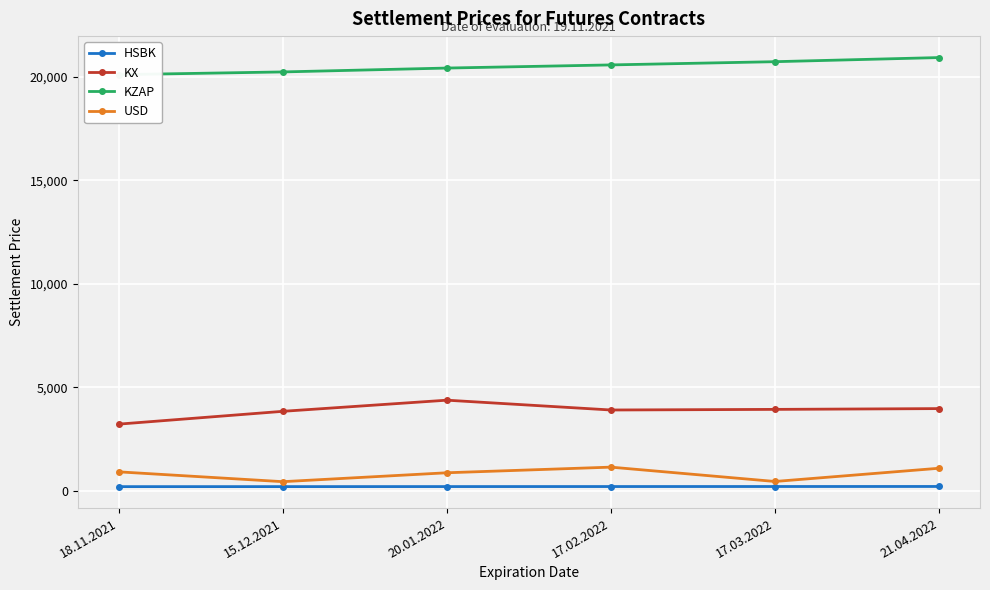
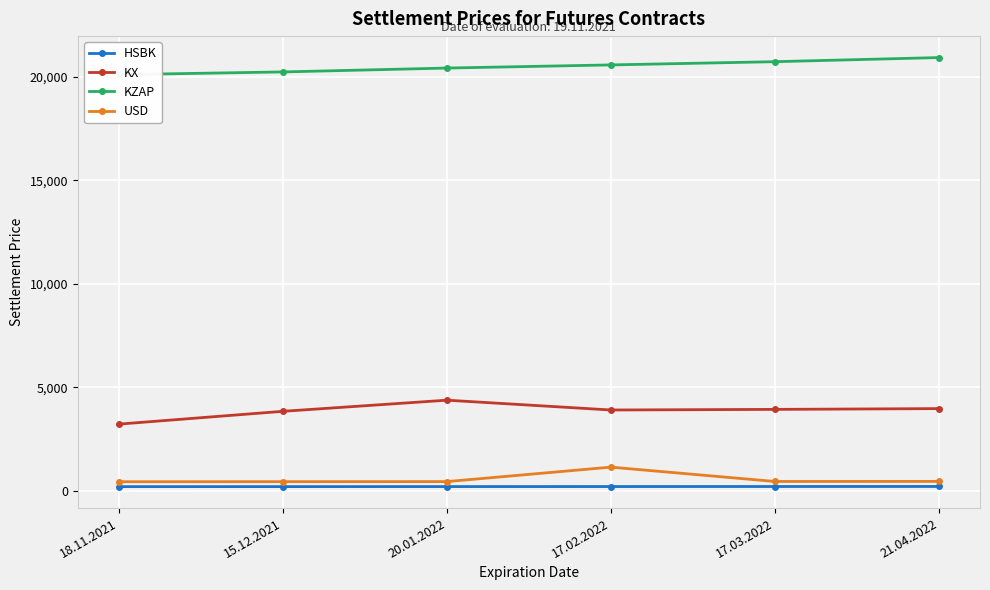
USD, 18.11.2021: 900 -> 400
USD, 20.01.2022: 900 -> 400
USD, 21.04.2022: 1,100 -> 400
